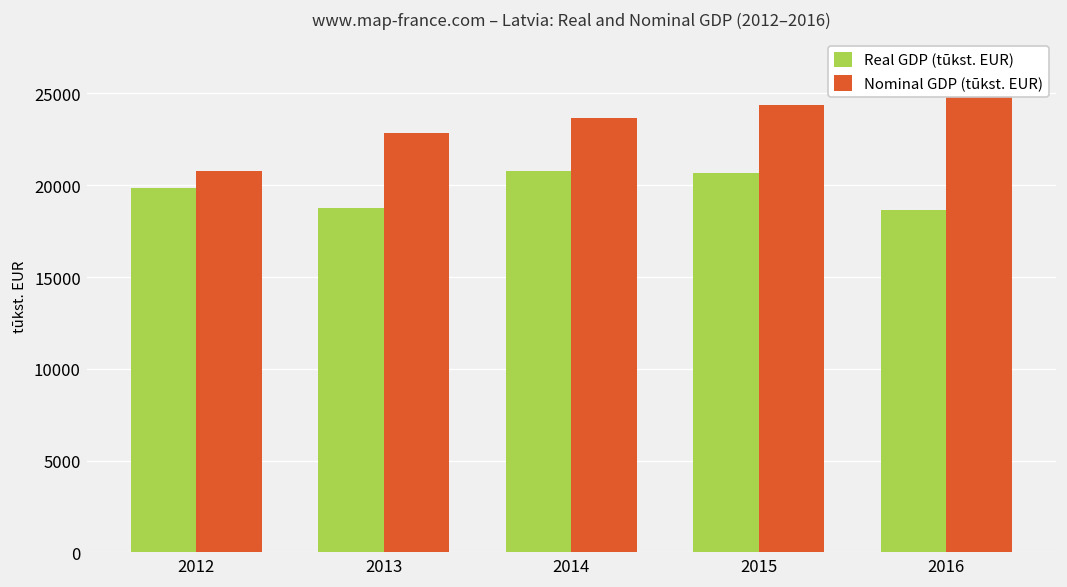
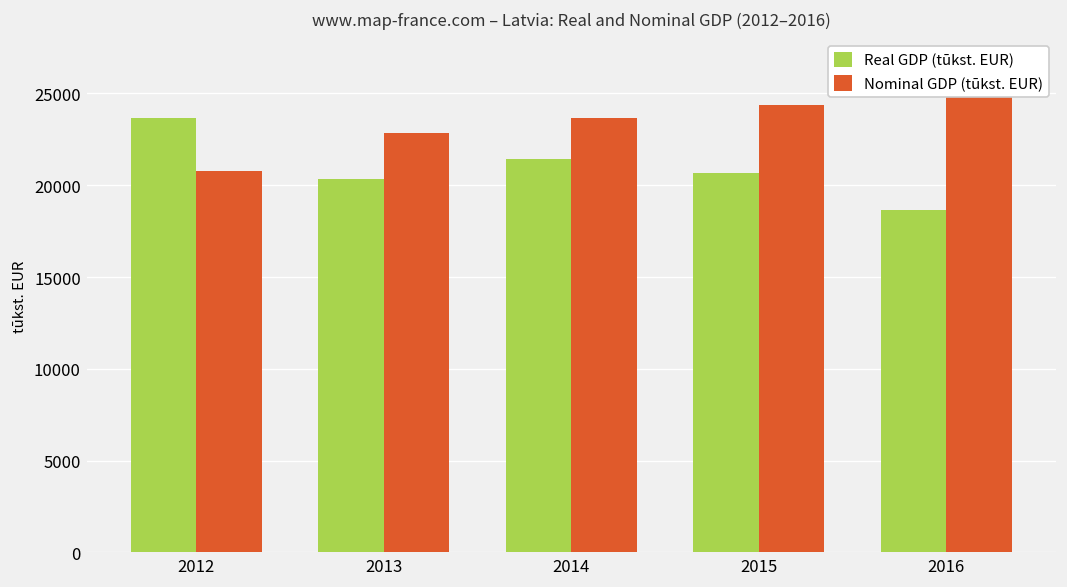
Real GDP (tūkst. EUR), 2012: 19900 -> 23600
Real GDP (tūkst. EUR), 2013: 18800 -> 20400
Real GDP (tūkst. EUR), 2014: 20800 -> 21400
